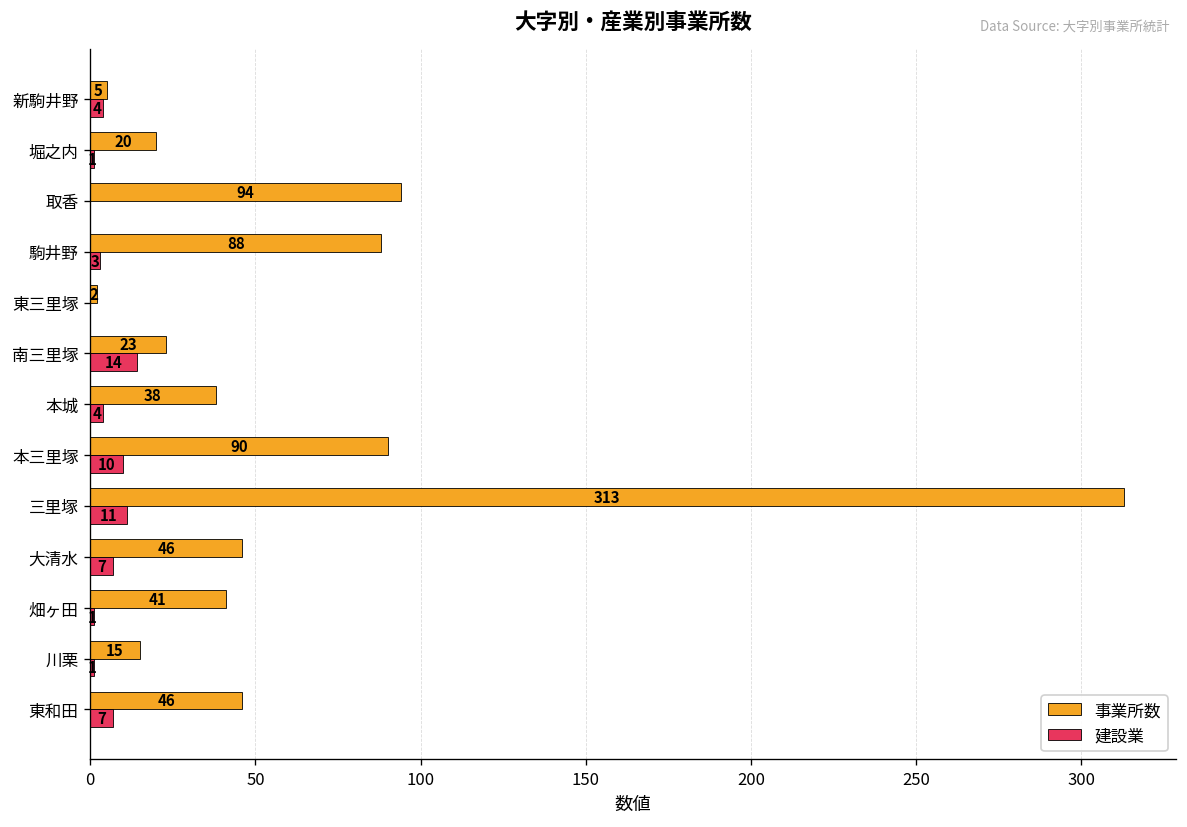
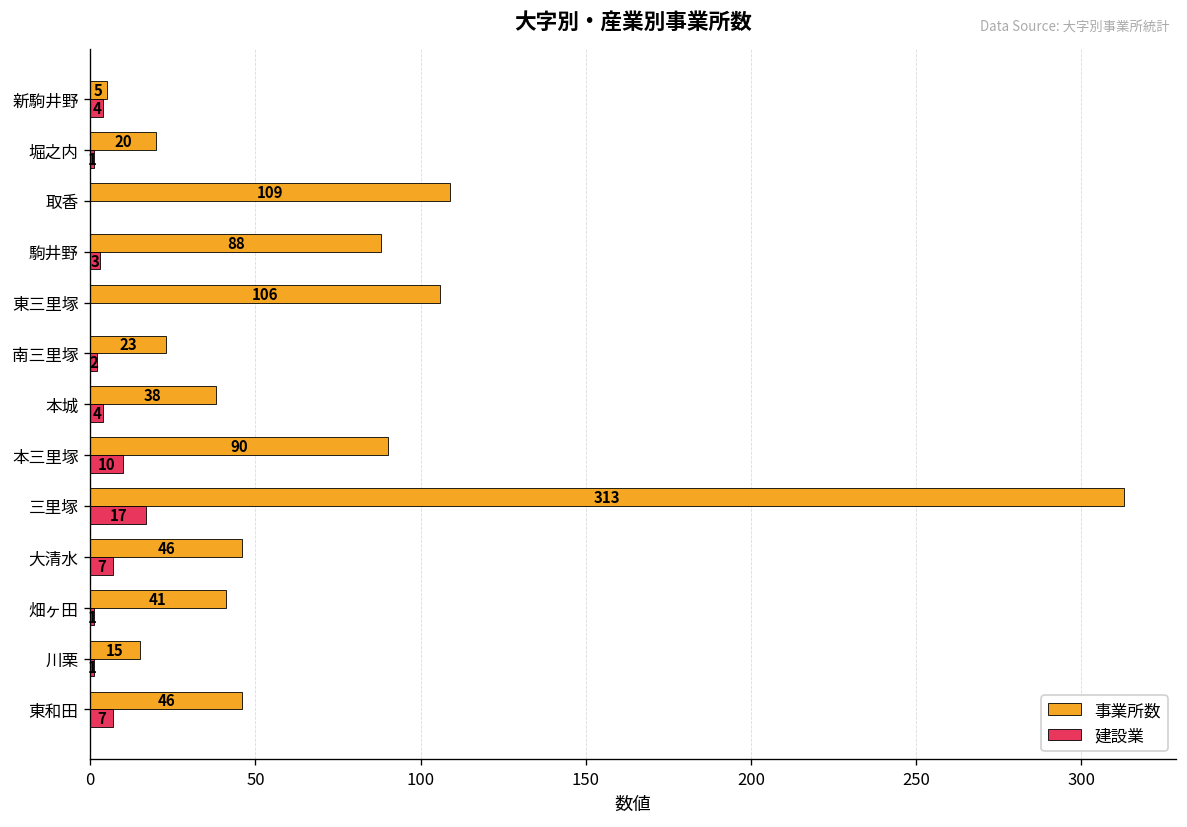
事業所数, 取香: 94 -> 109
事業所数, 東三里塚: 2 -> 106
建設業, 南三里塚: 14 -> 2
建設業, 三里塚: 11 -> 17
